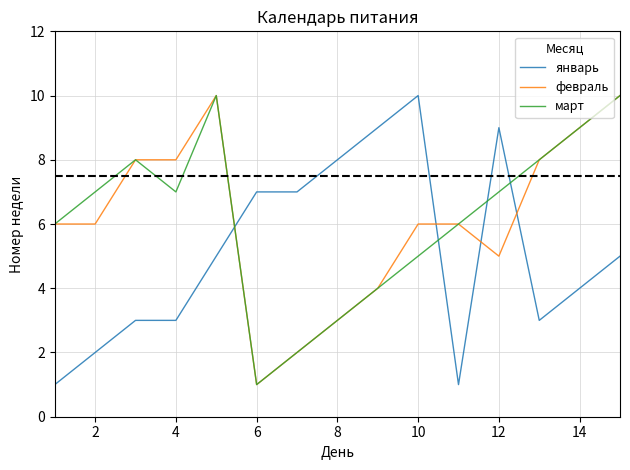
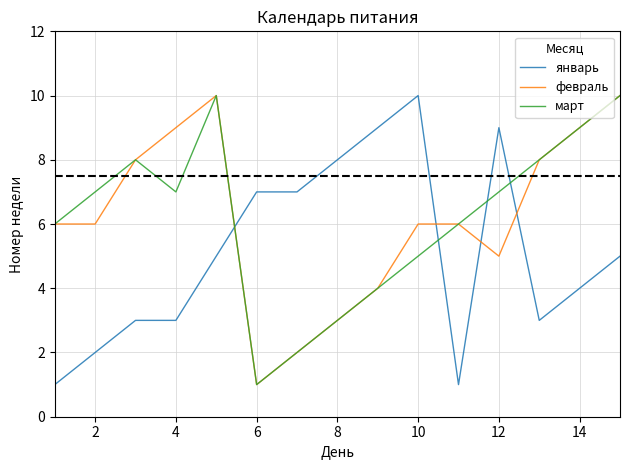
февраль, 4: 8 -> 9
